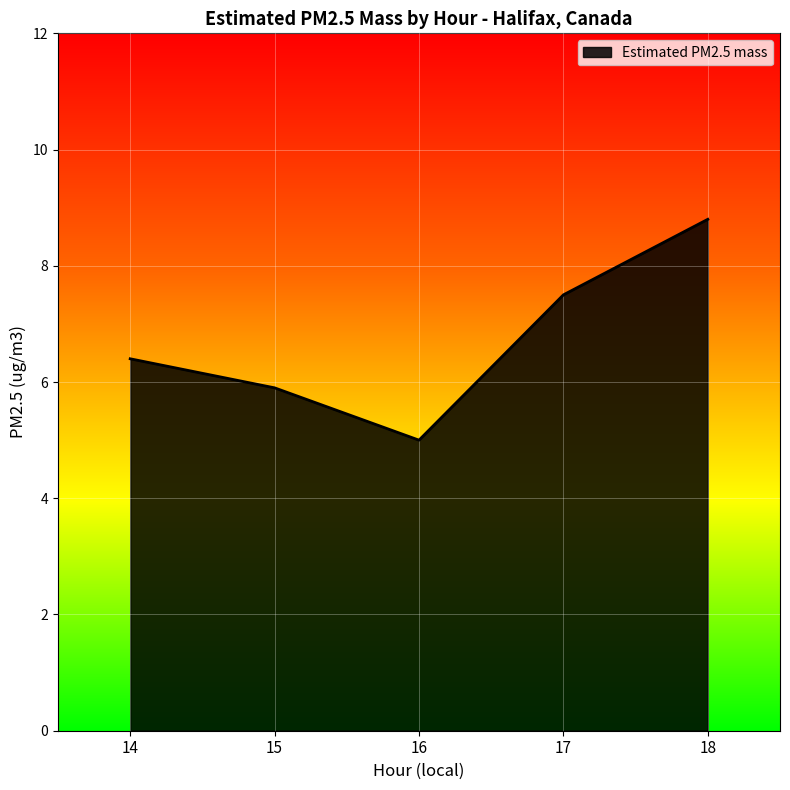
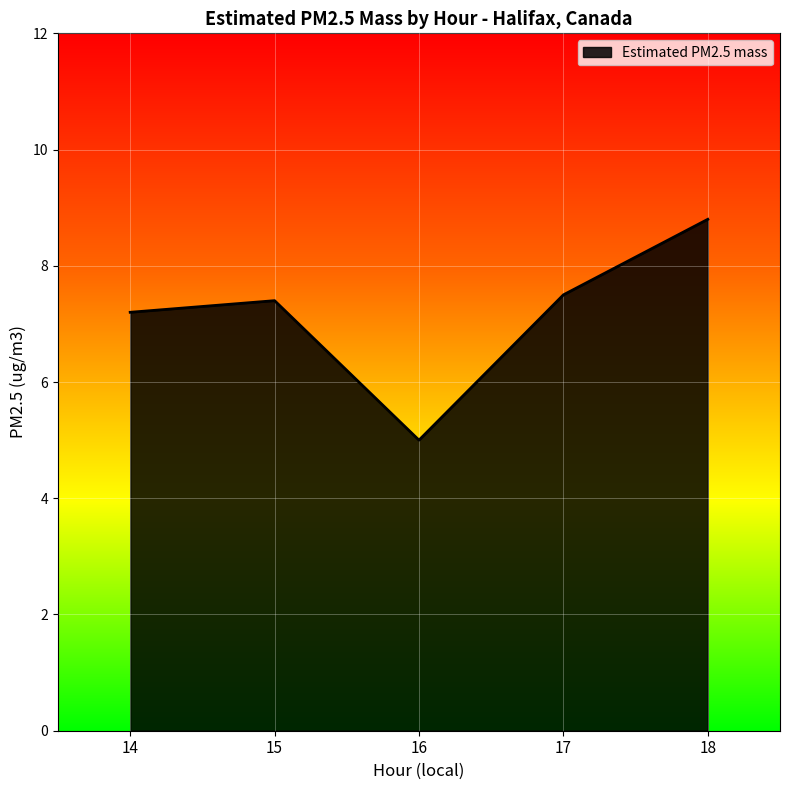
14: 6.4 -> 7.2
15: 5.9 -> 7.4
